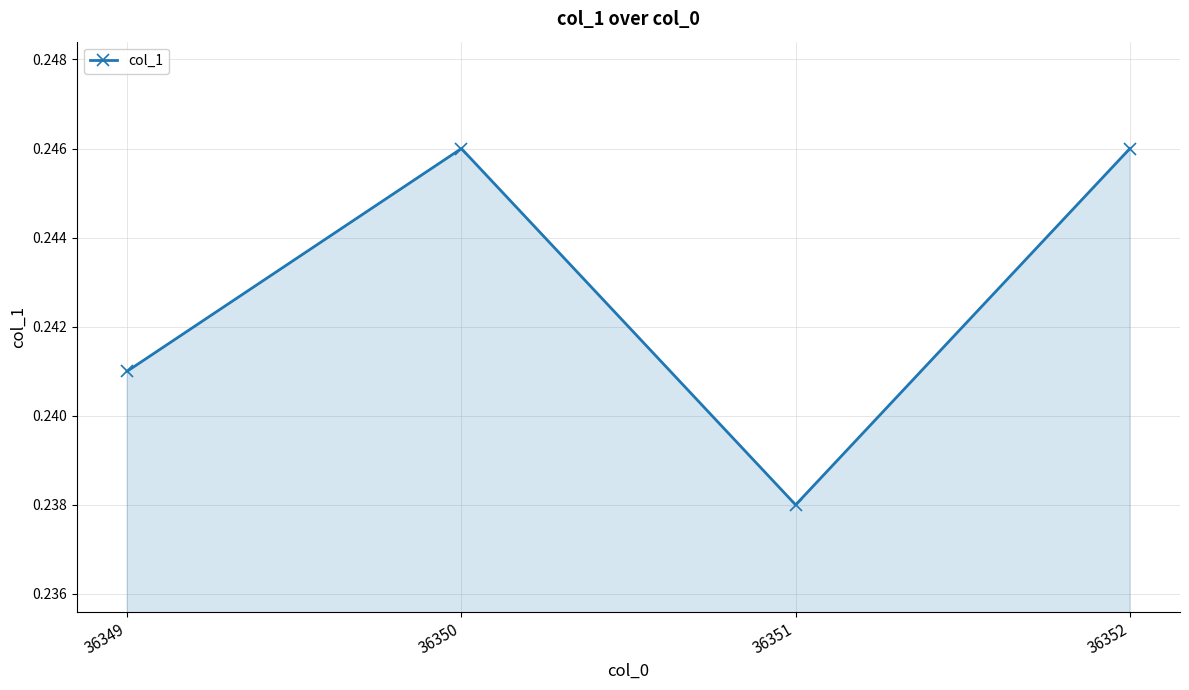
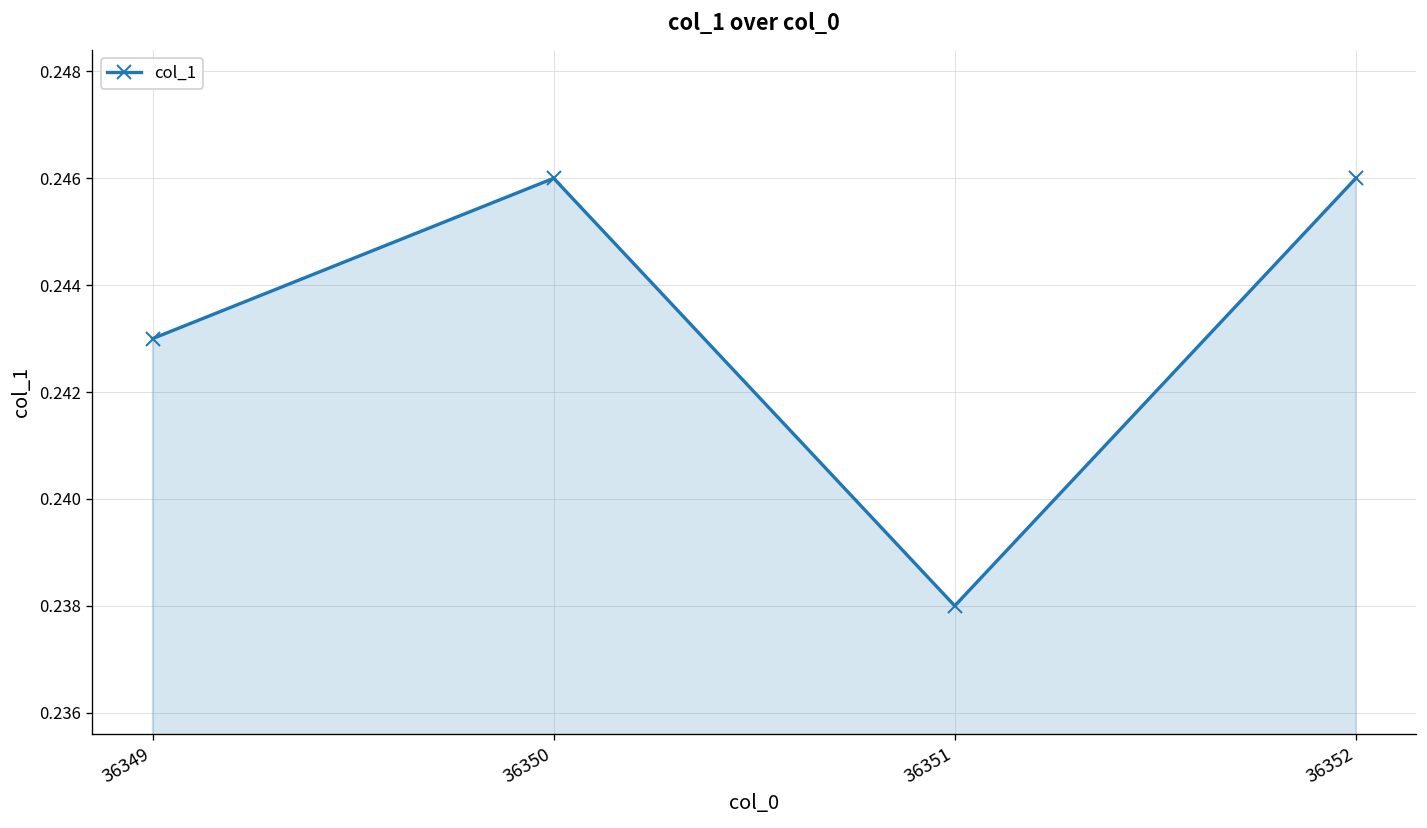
36349: 0.241 -> 0.243
